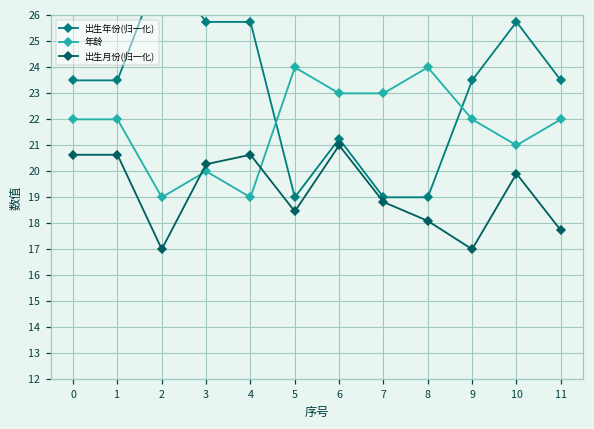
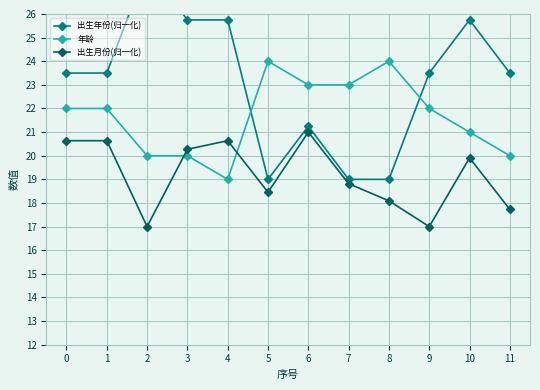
年龄, 2: 19 -> 20
年龄, 11: 22 -> 20
